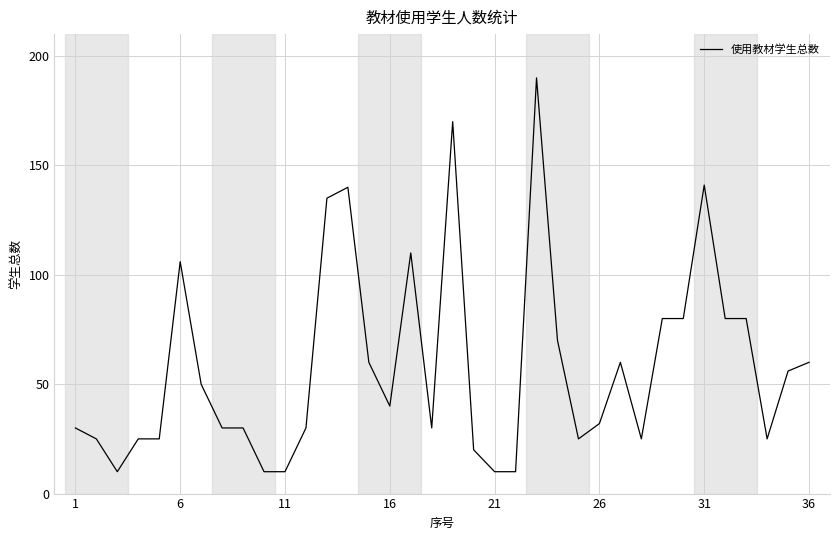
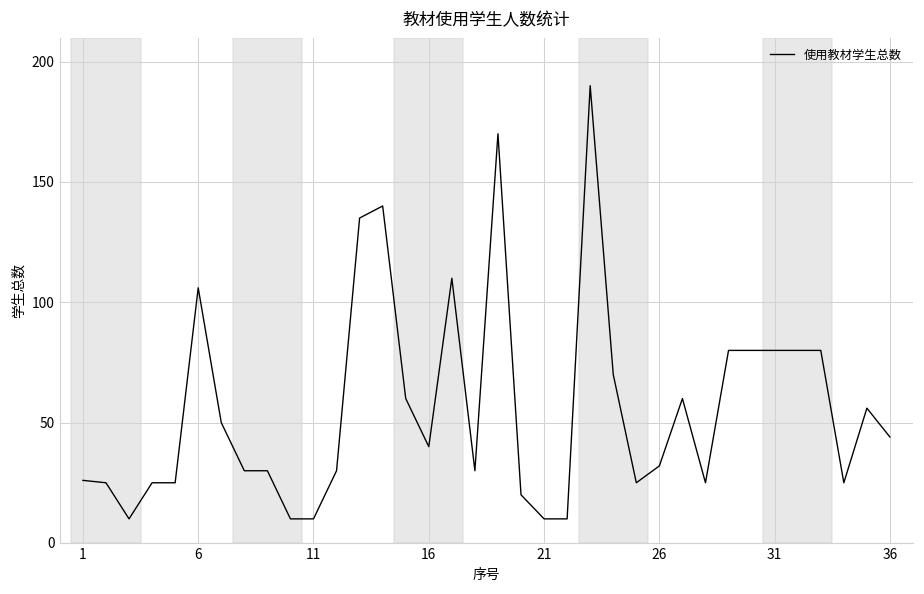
1: 30 -> 26
31: 141 -> 80
36: 60 -> 44
